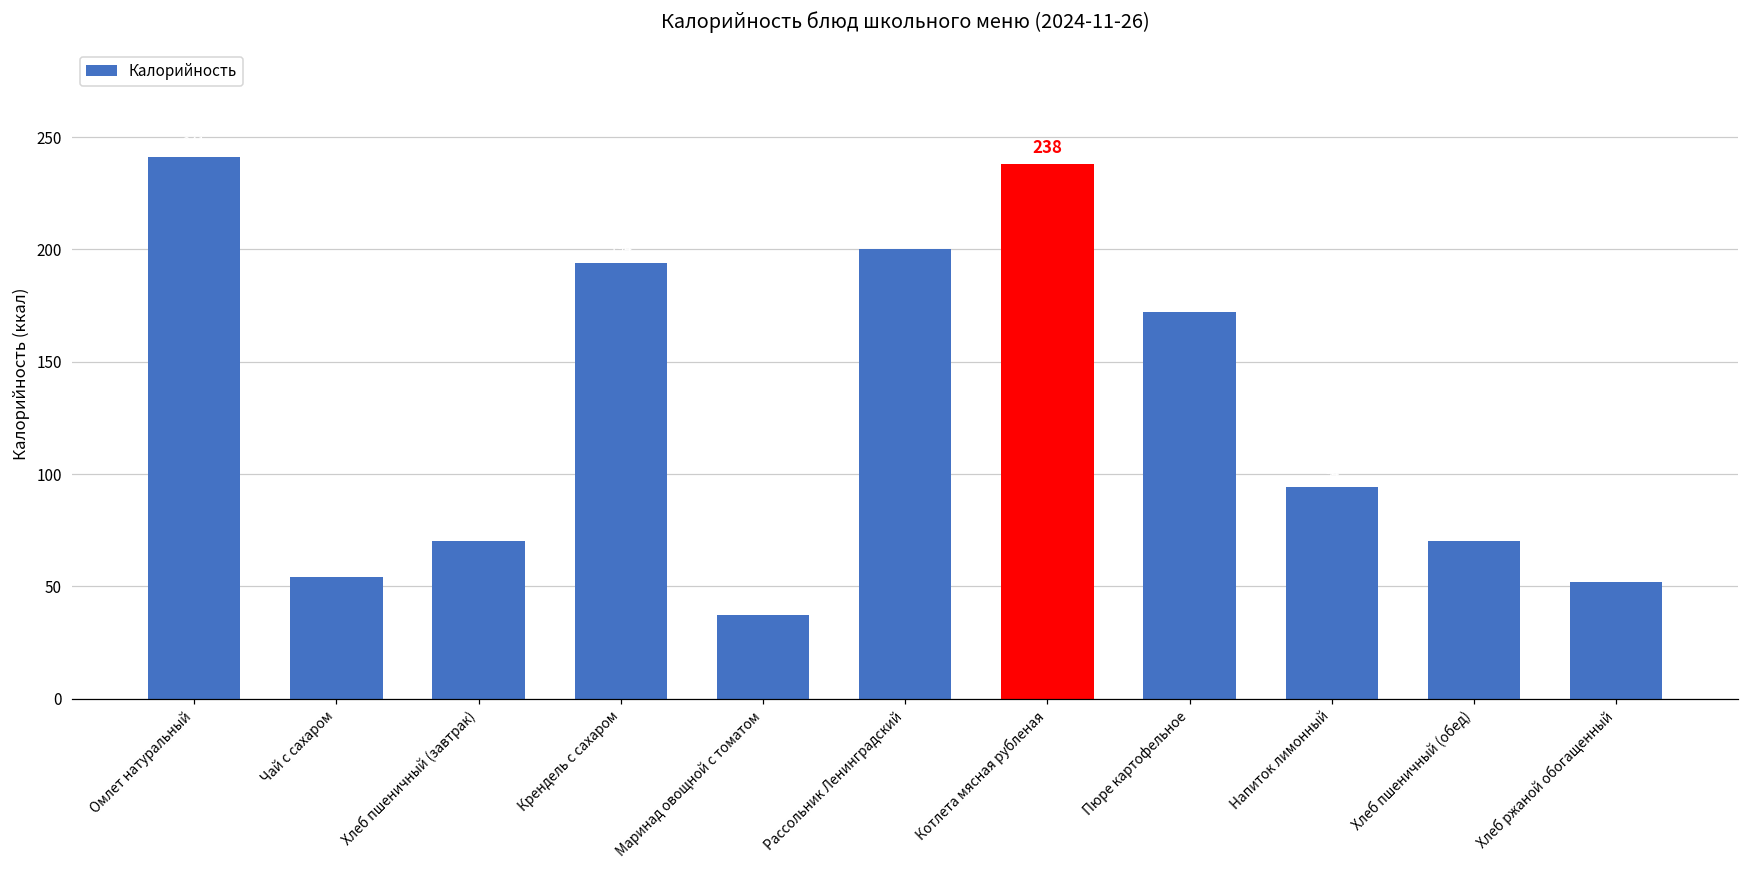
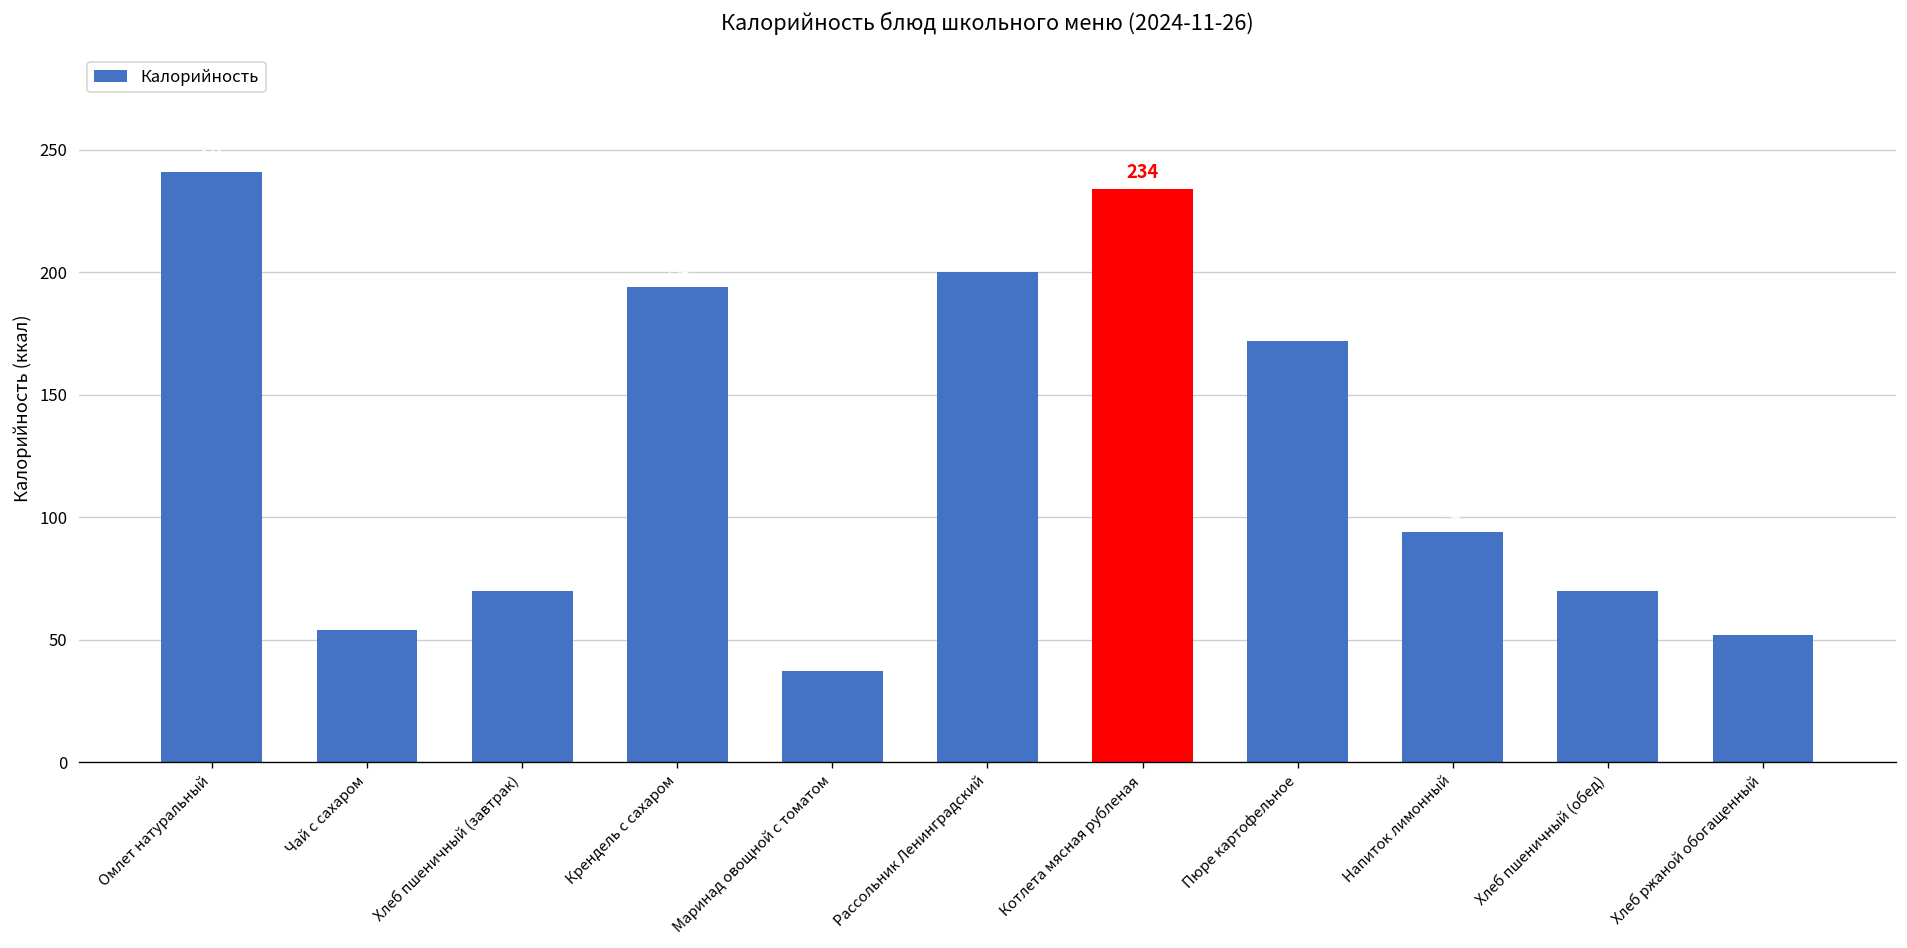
Котлета мясная рубленая: 238 -> 234
